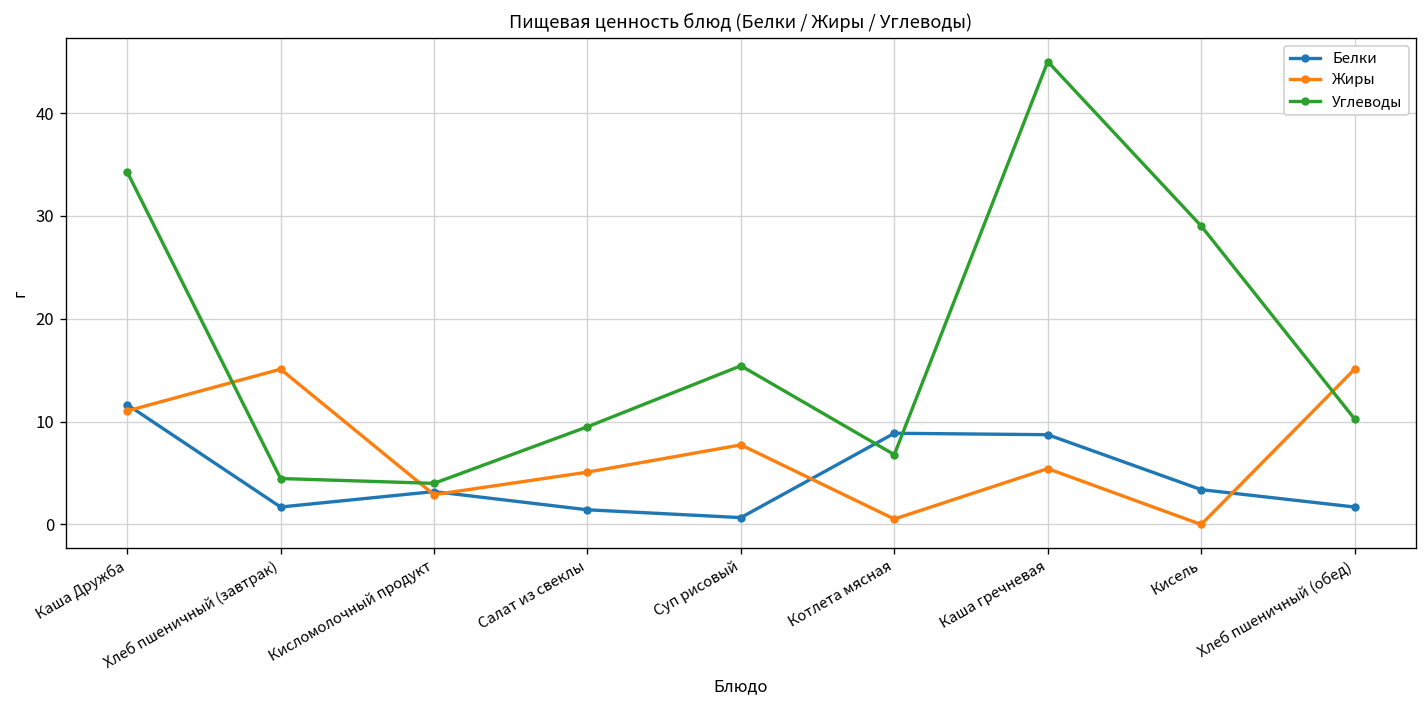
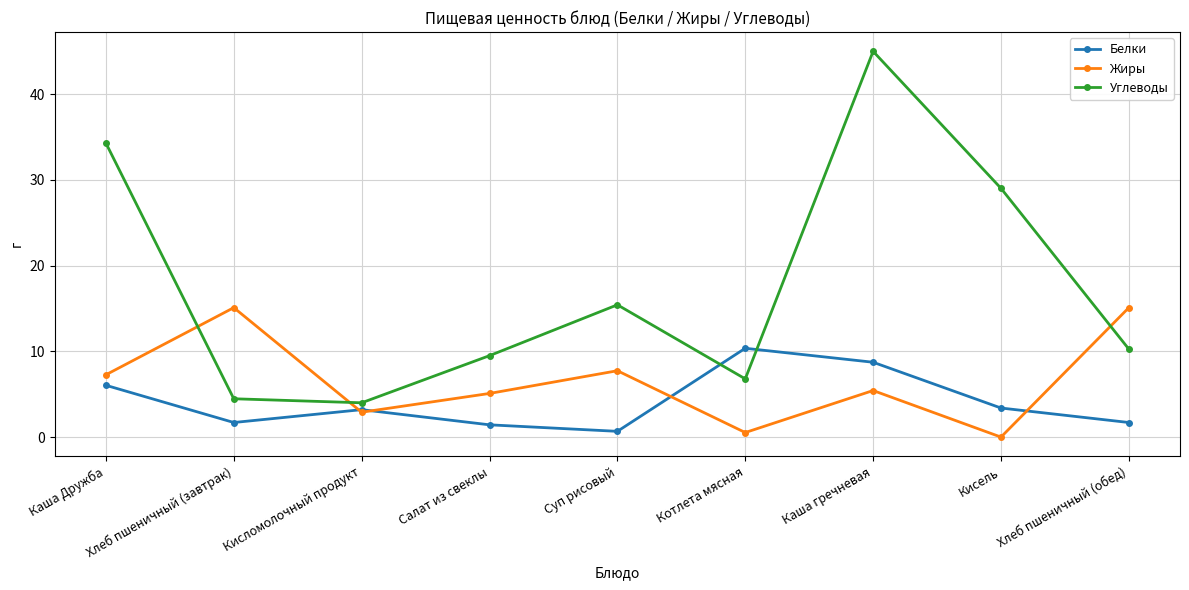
Белки, Каша Дружба: 12 -> 6
Жиры, Каша Дружба: 11 -> 7
Белки, Котлета мясная: 9 -> 10
